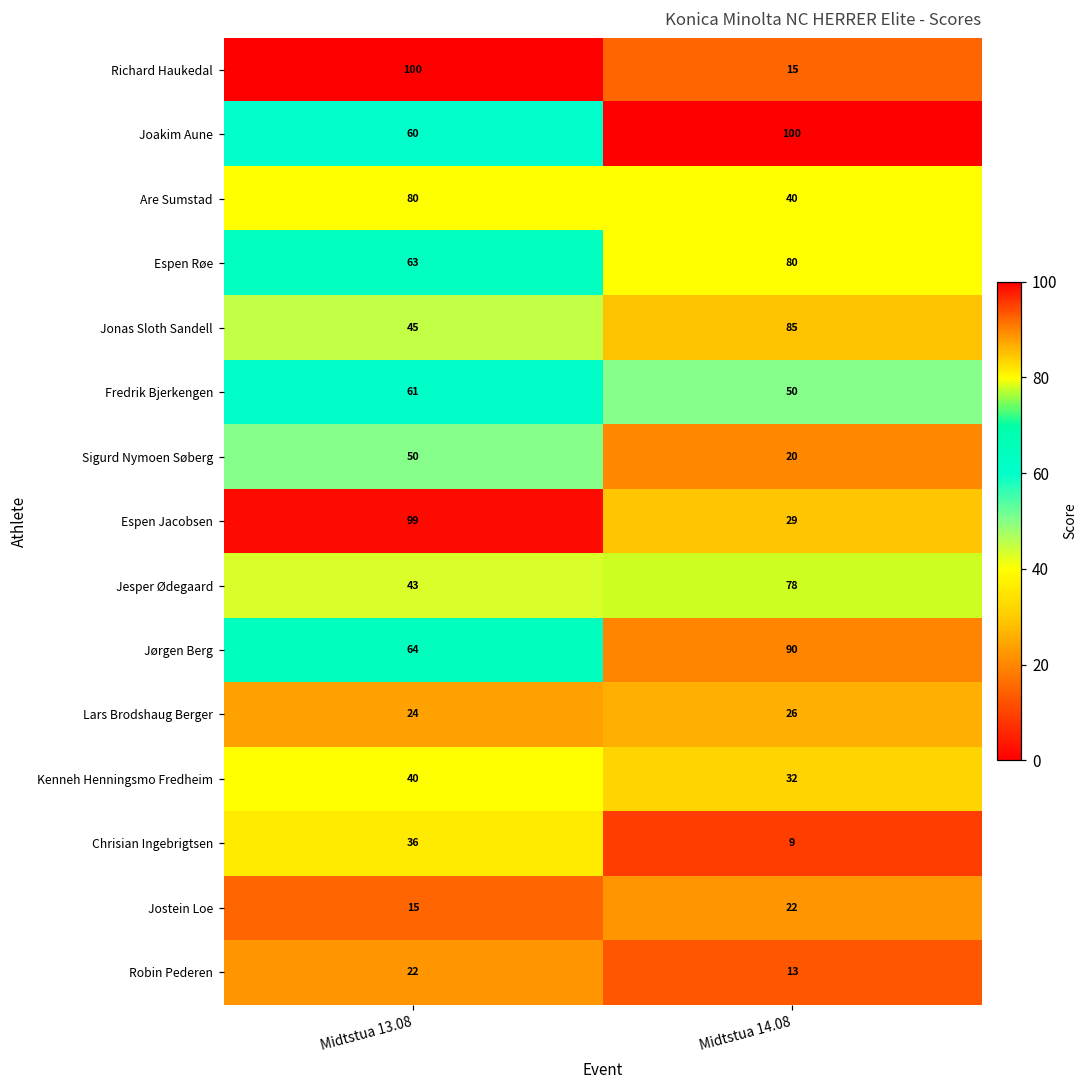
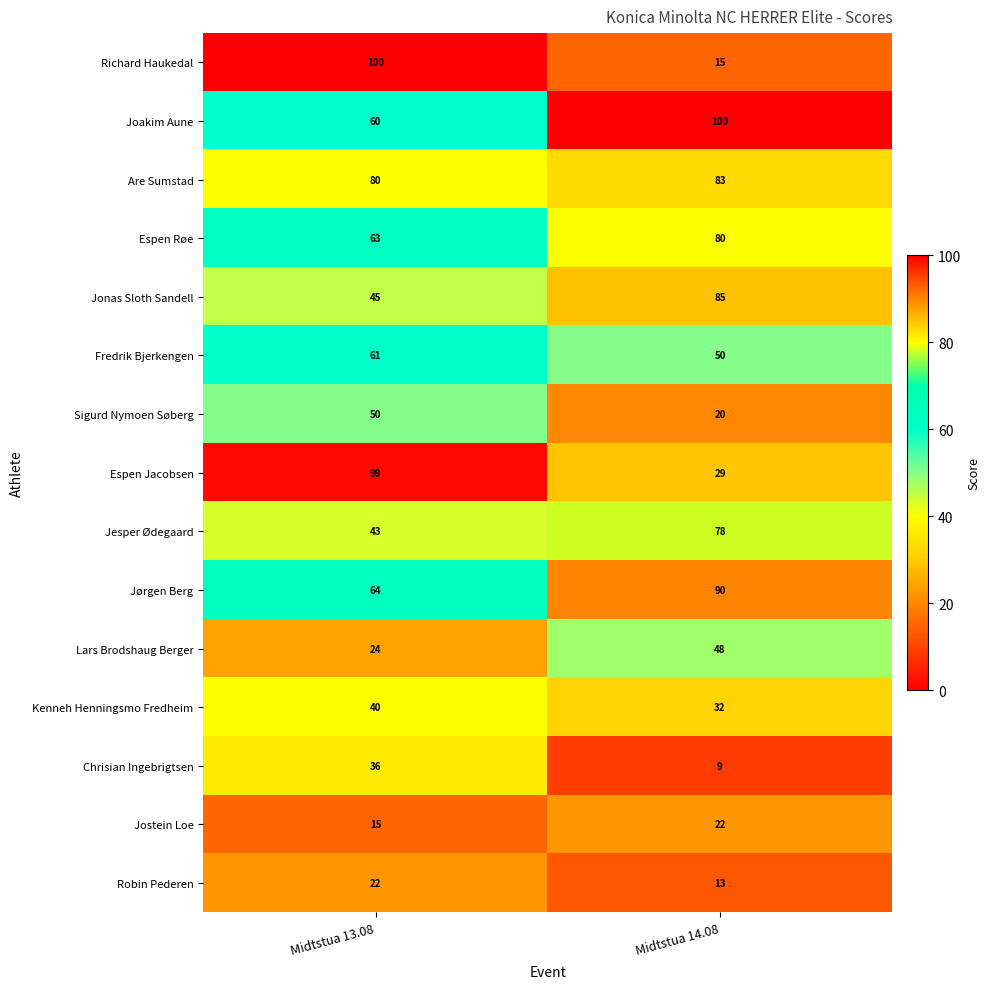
Are Sumstad, Midtstua 14.08: 40 -> 83
Lars Brodshaug Berger, Midtstua 14.08: 26 -> 48
